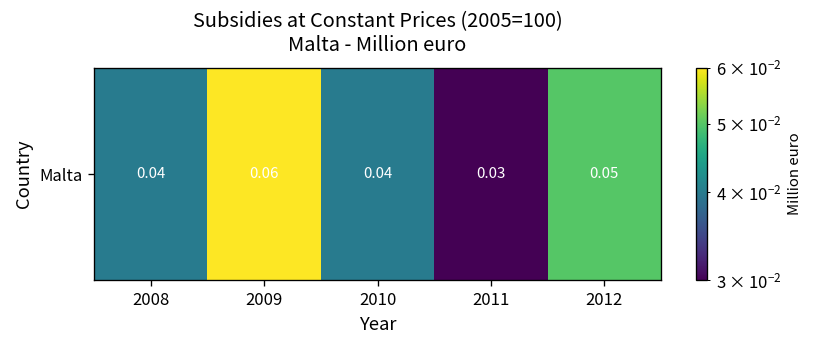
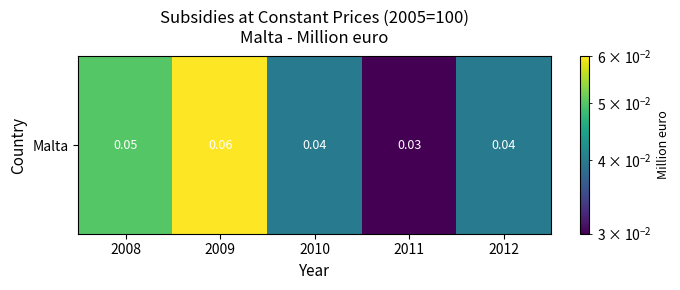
Malta, 2008: 0.04 -> 0.05
Malta, 2012: 0.05 -> 0.04
